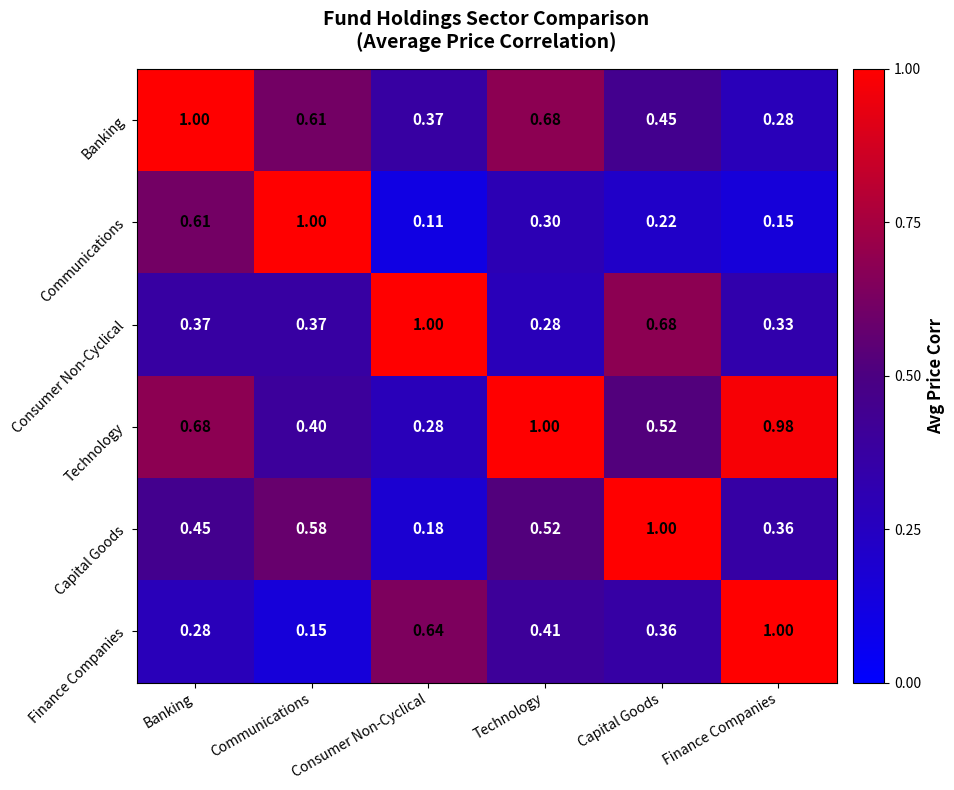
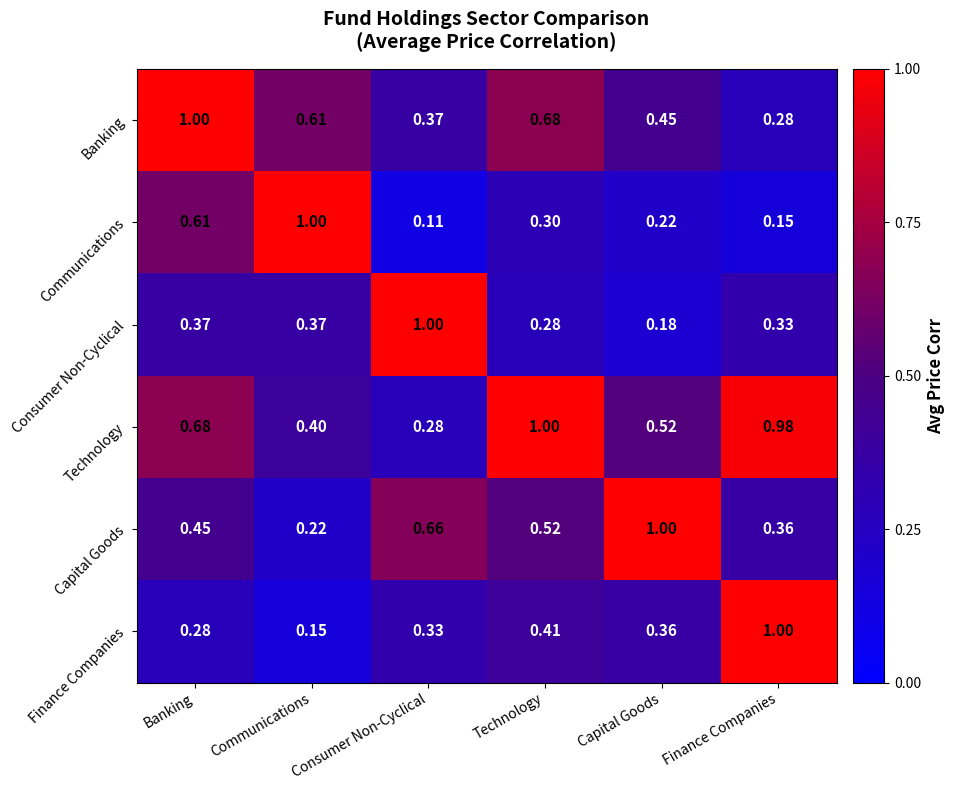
Consumer Non-Cyclical, Capital Goods: 0.68 -> 0.18
Capital Goods, Communications: 0.58 -> 0.22
Capital Goods, Consumer Non-Cyclical: 0.18 -> 0.66
Finance Companies, Consumer Non-Cyclical: 0.64 -> 0.33
